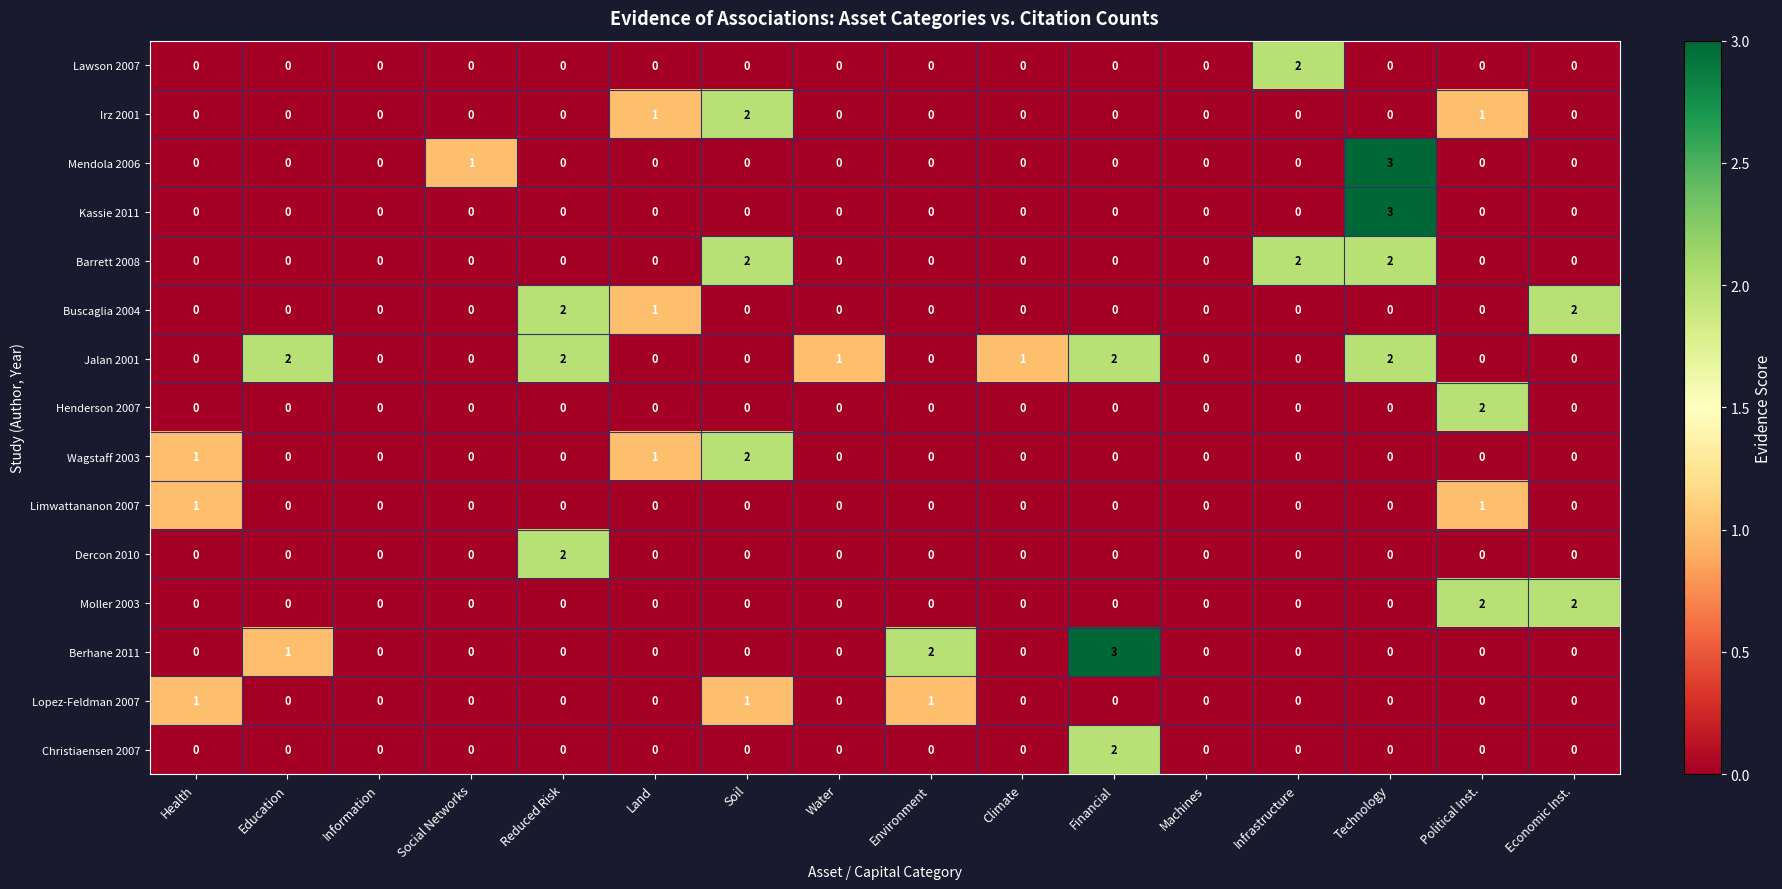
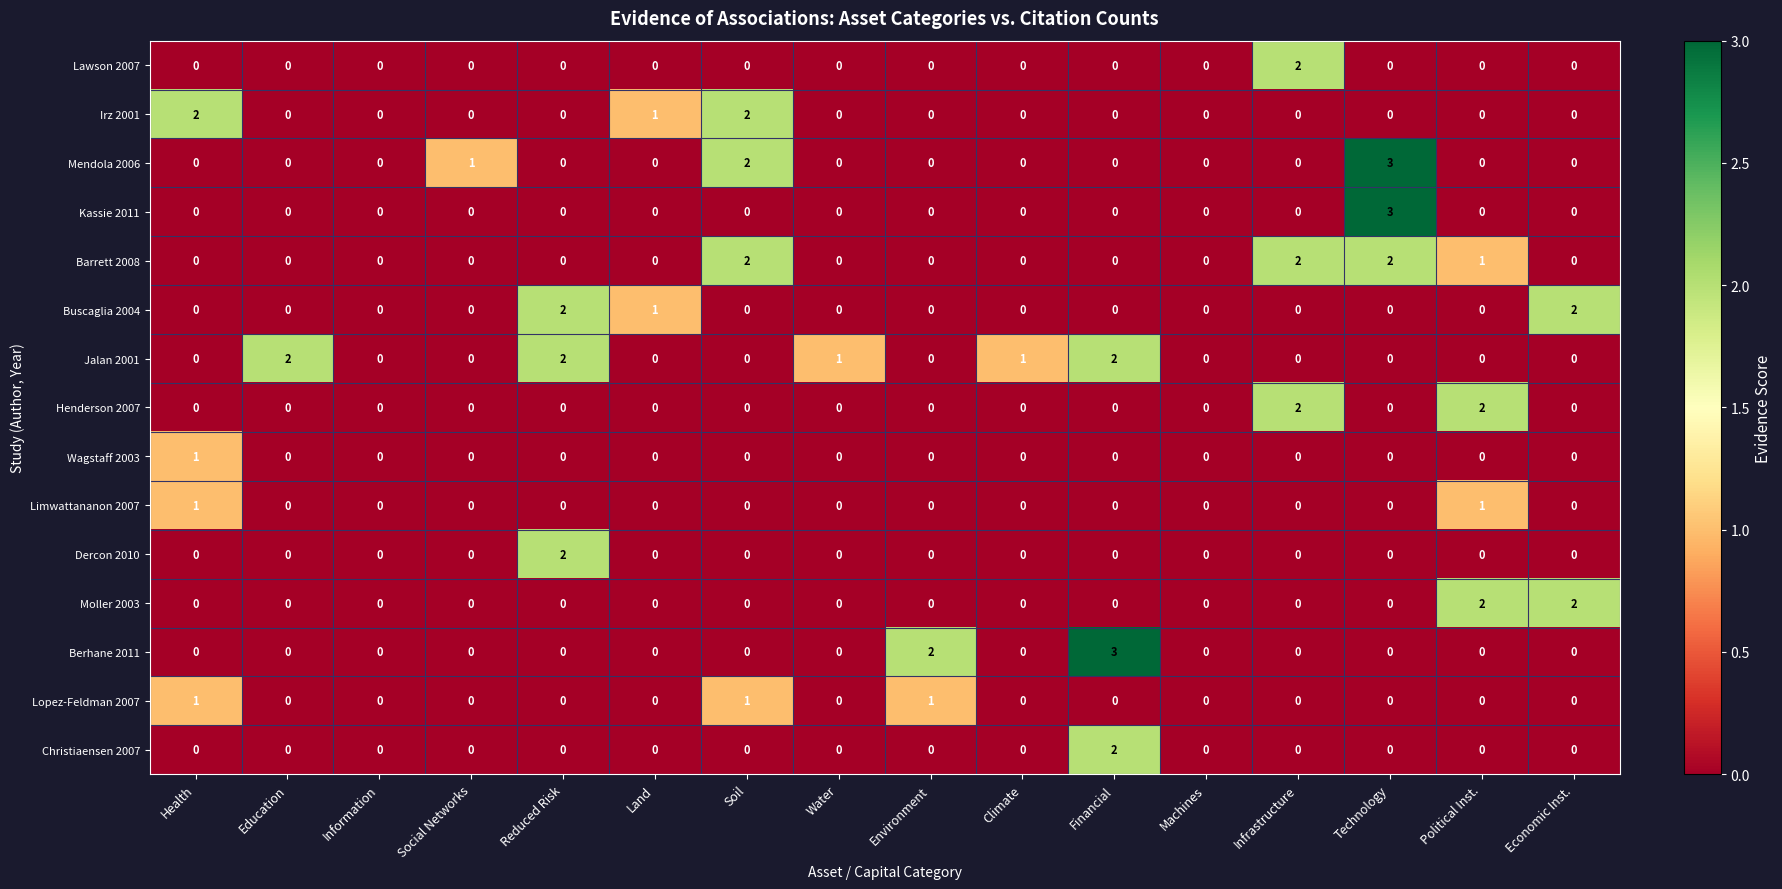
Irz 2001, Health: 0 -> 2
Irz 2001, Political Inst.: 1 -> 0
Mendola 2006, Soil: 0 -> 2
Barrett 2008, Political Inst.: 0 -> 1
Jalan 2001, Technology: 2 -> 0
Henderson 2007, Infrastructure: 0 -> 2
Wagstaff 2003, Land: 1 -> 0
Wagstaff 2003, Soil: 2 -> 0
Berhane 2011, Education: 1 -> 0
